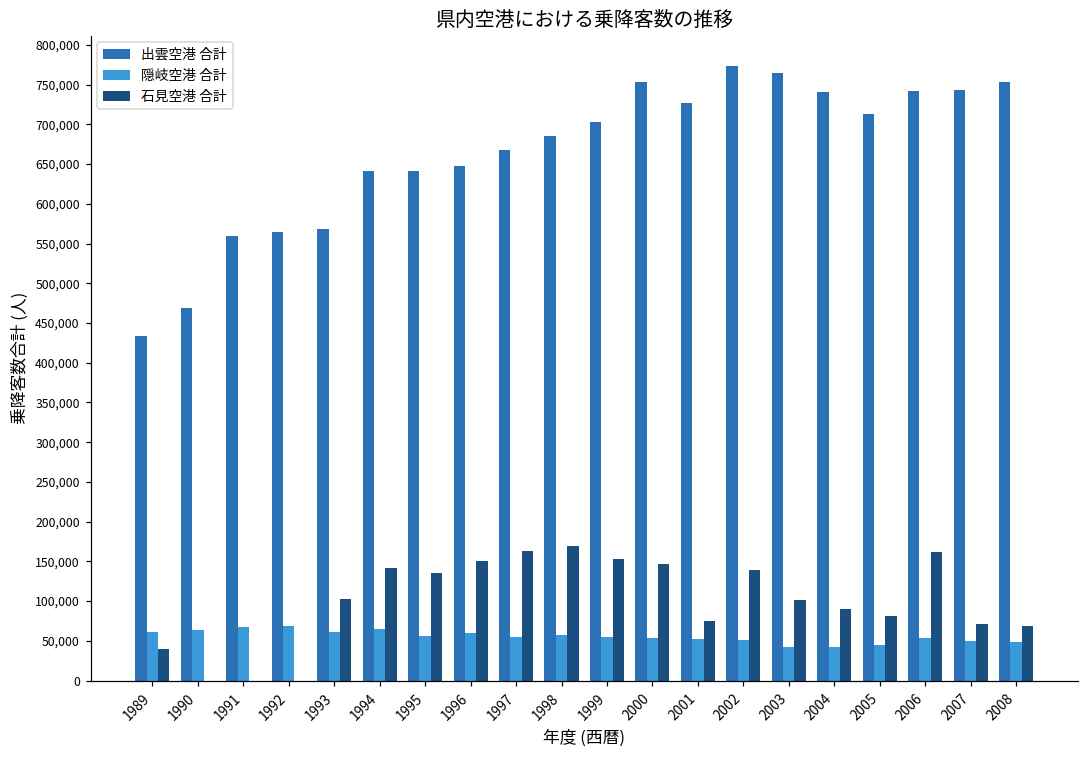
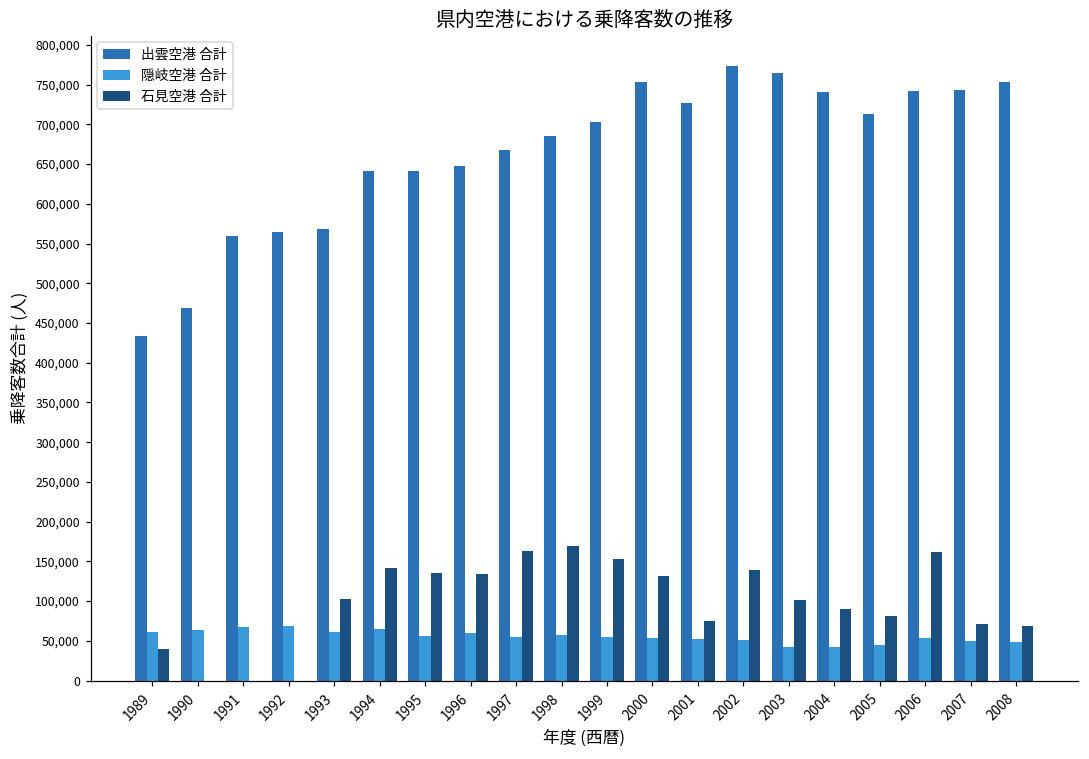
石見空港 合計, 1996: 150,000 -> 130,000
石見空港 合計, 2000: 150,000 -> 130,000
